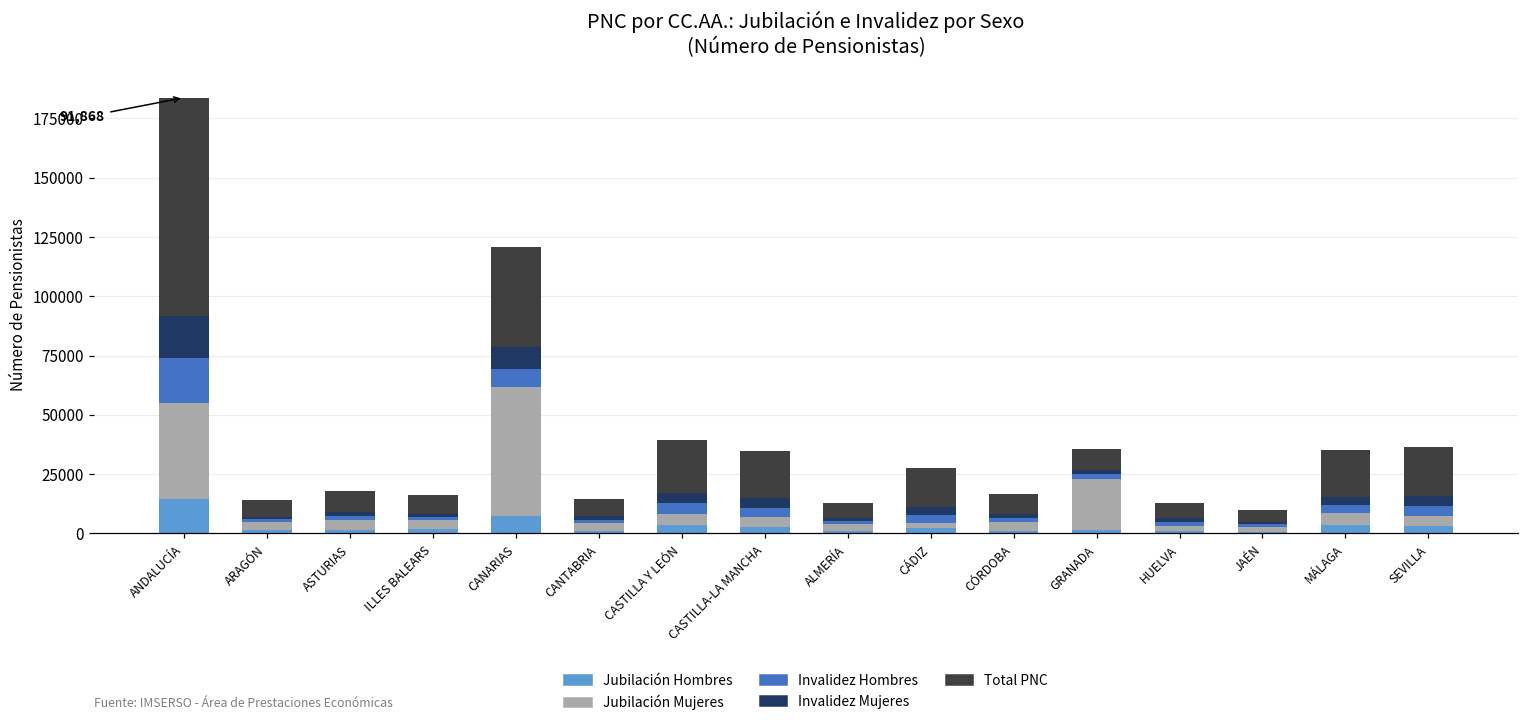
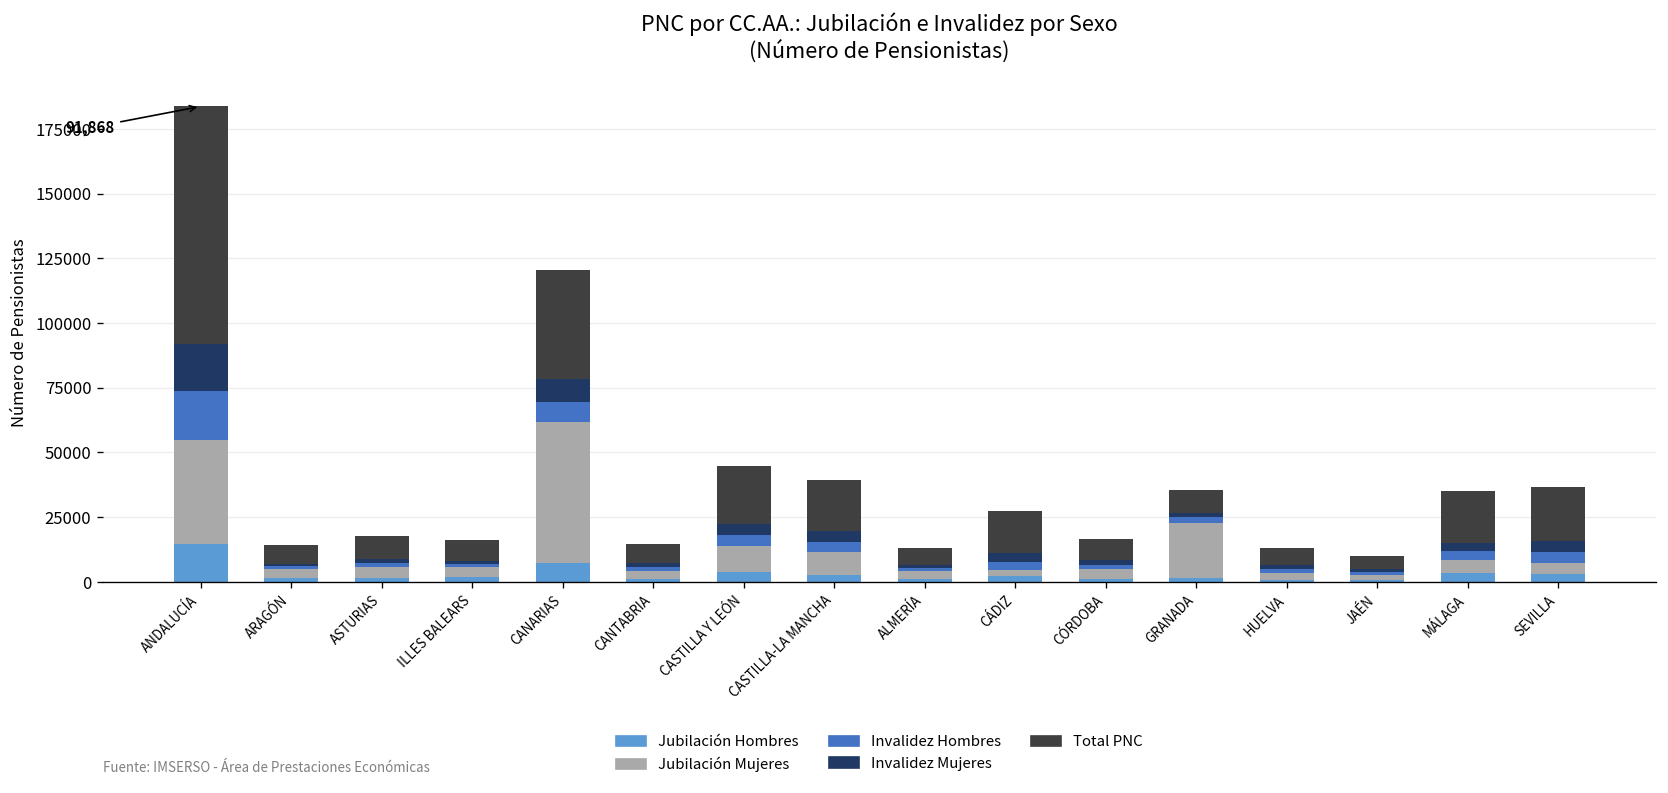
Jubilación Mujeres, CASTILLA Y LEÓN: 5000 -> 10000
Jubilación Mujeres, CASTILLA-LA MANCHA: 4000 -> 9000
